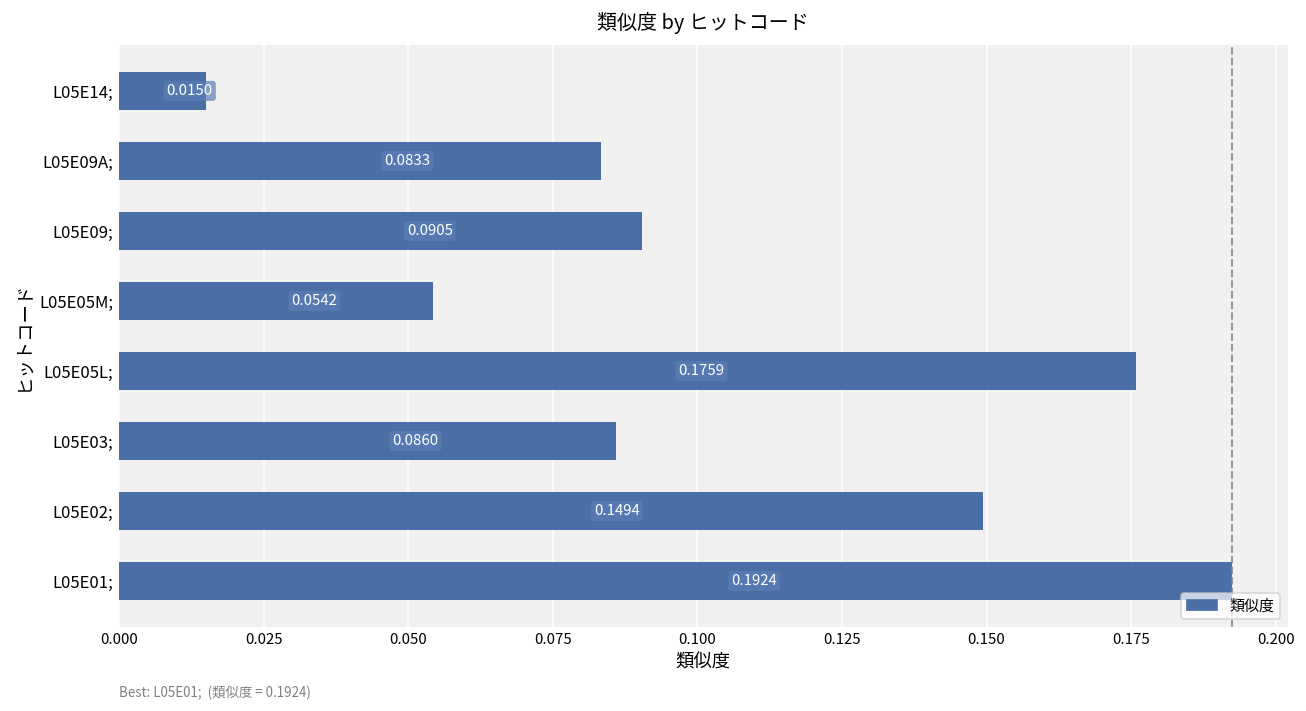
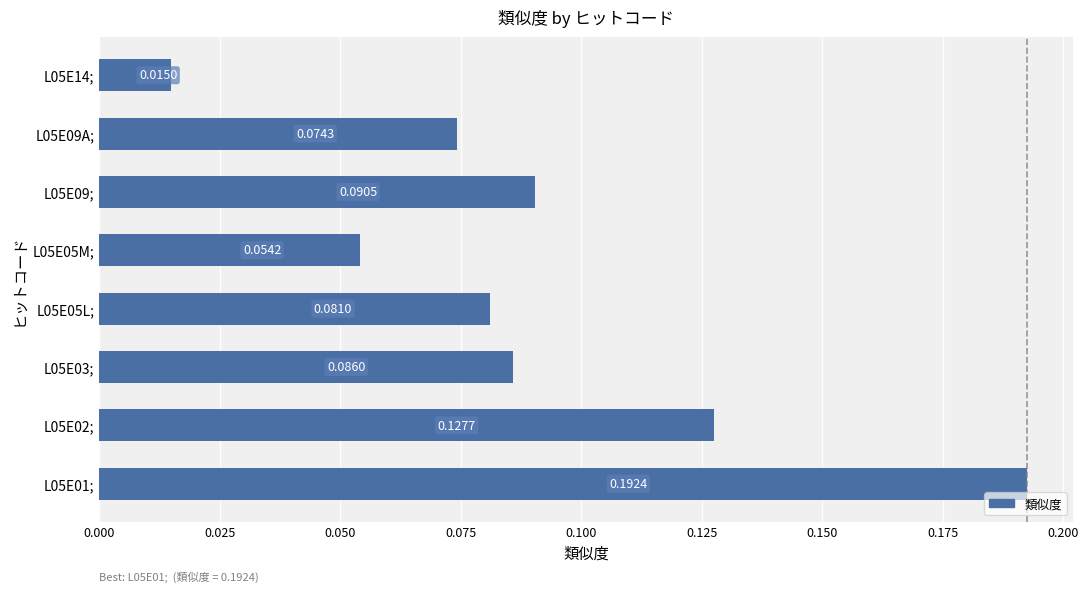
L05E09A;: 0.0833 -> 0.0743
L05E05L;: 0.1759 -> 0.0810
L05E02;: 0.1494 -> 0.1277
